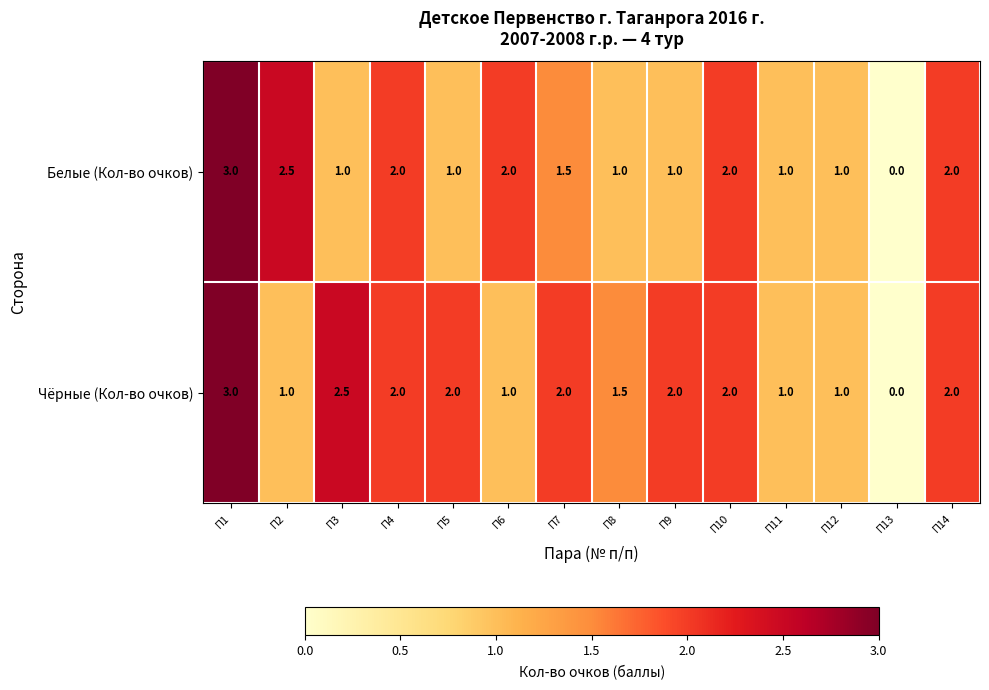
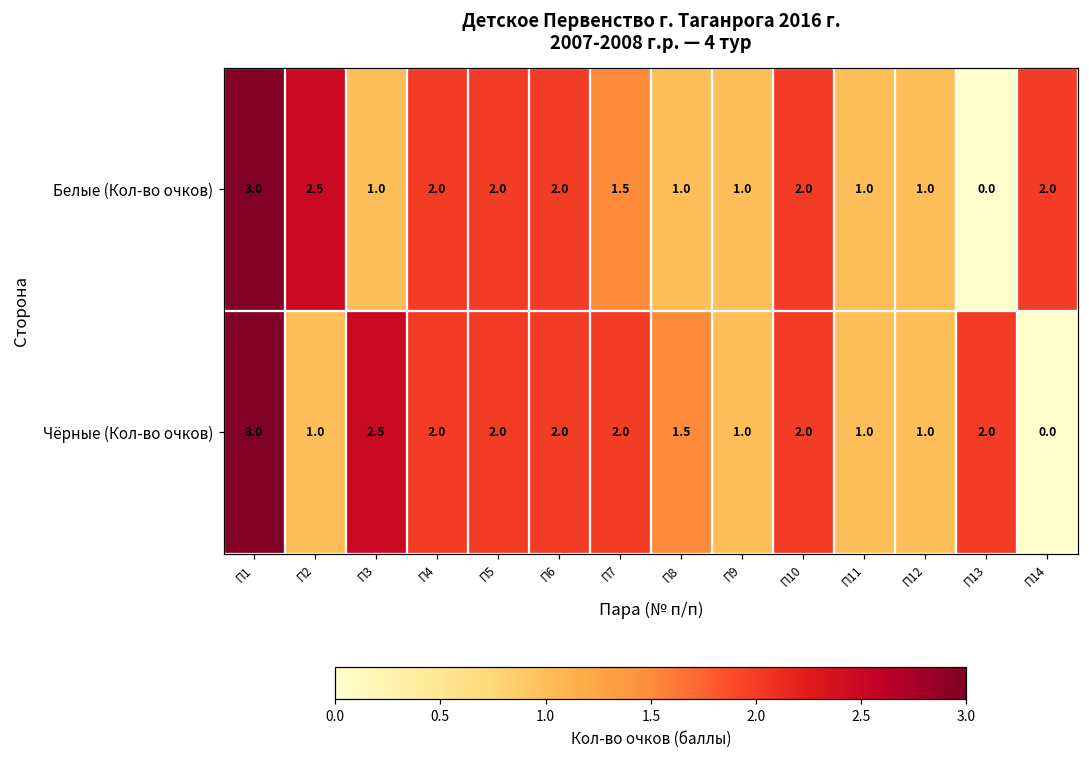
Белые (Кол-во очков), П5: 1.0 -> 2.0
Чёрные (Кол-во очков), П6: 1.0 -> 2.0
Чёрные (Кол-во очков), П9: 2.0 -> 1.0
Чёрные (Кол-во очков), П13: 0.0 -> 2.0
Чёрные (Кол-во очков), П14: 2.0 -> 0.0
